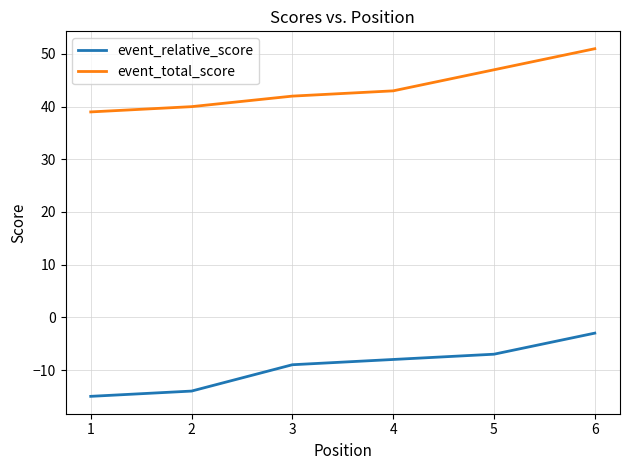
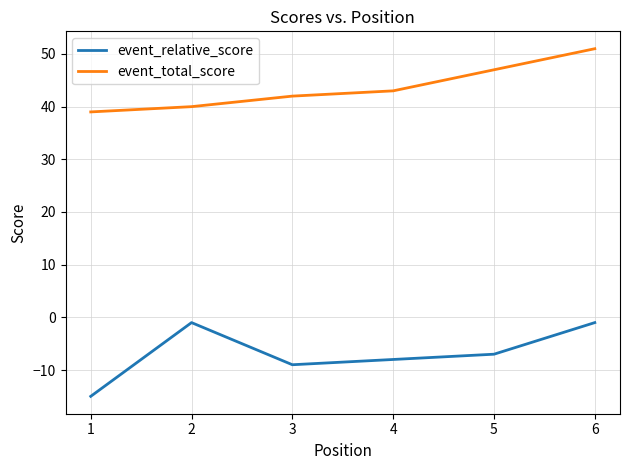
event_relative_score, 2: -14 -> -1
event_relative_score, 6: -3 -> -1
